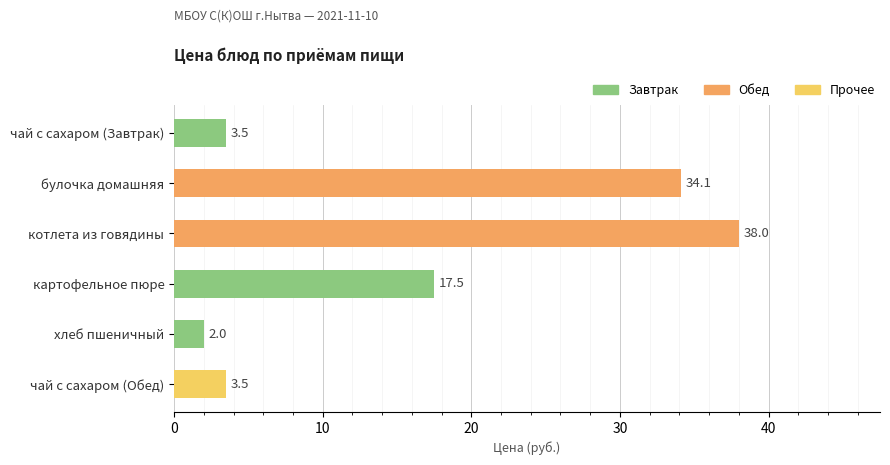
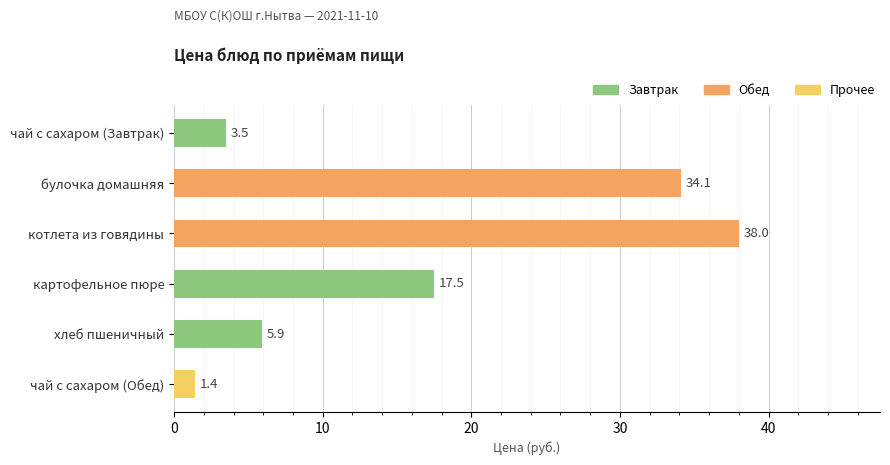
хлеб пшеничный: 2.0 -> 5.9
чай с сахаром (Обед): 3.5 -> 1.4
